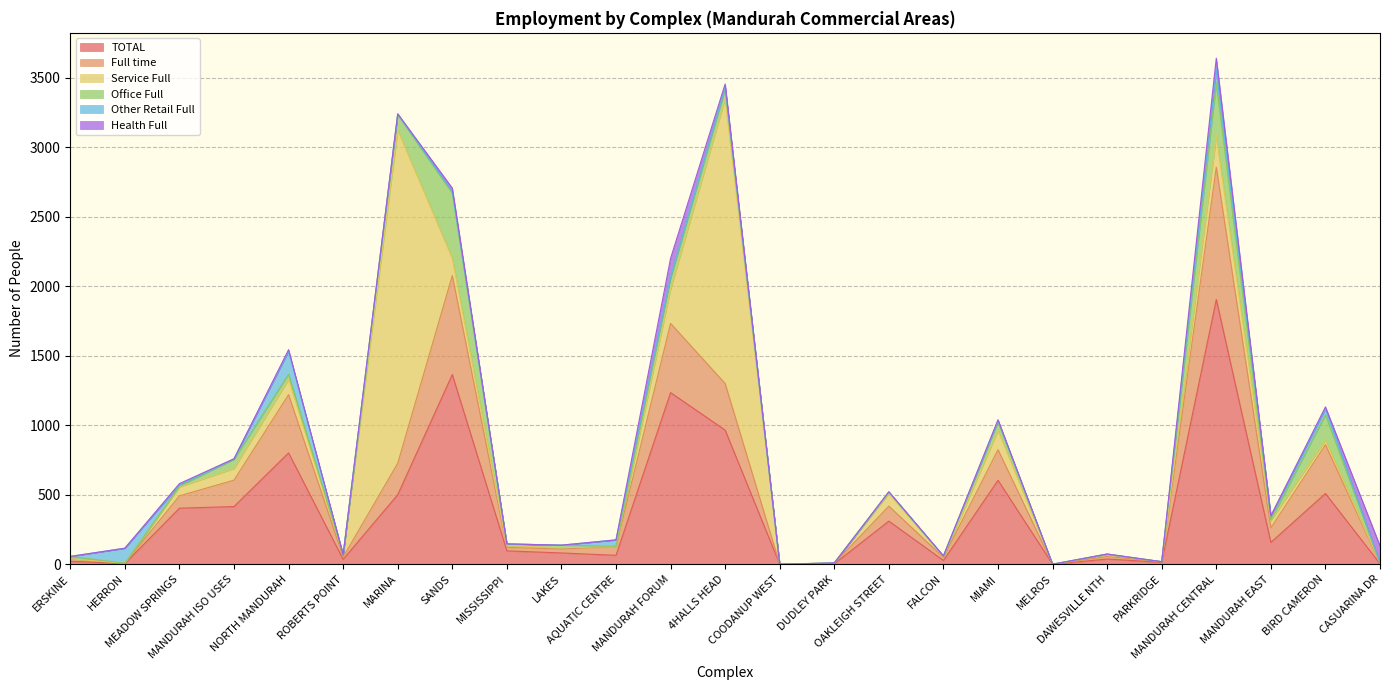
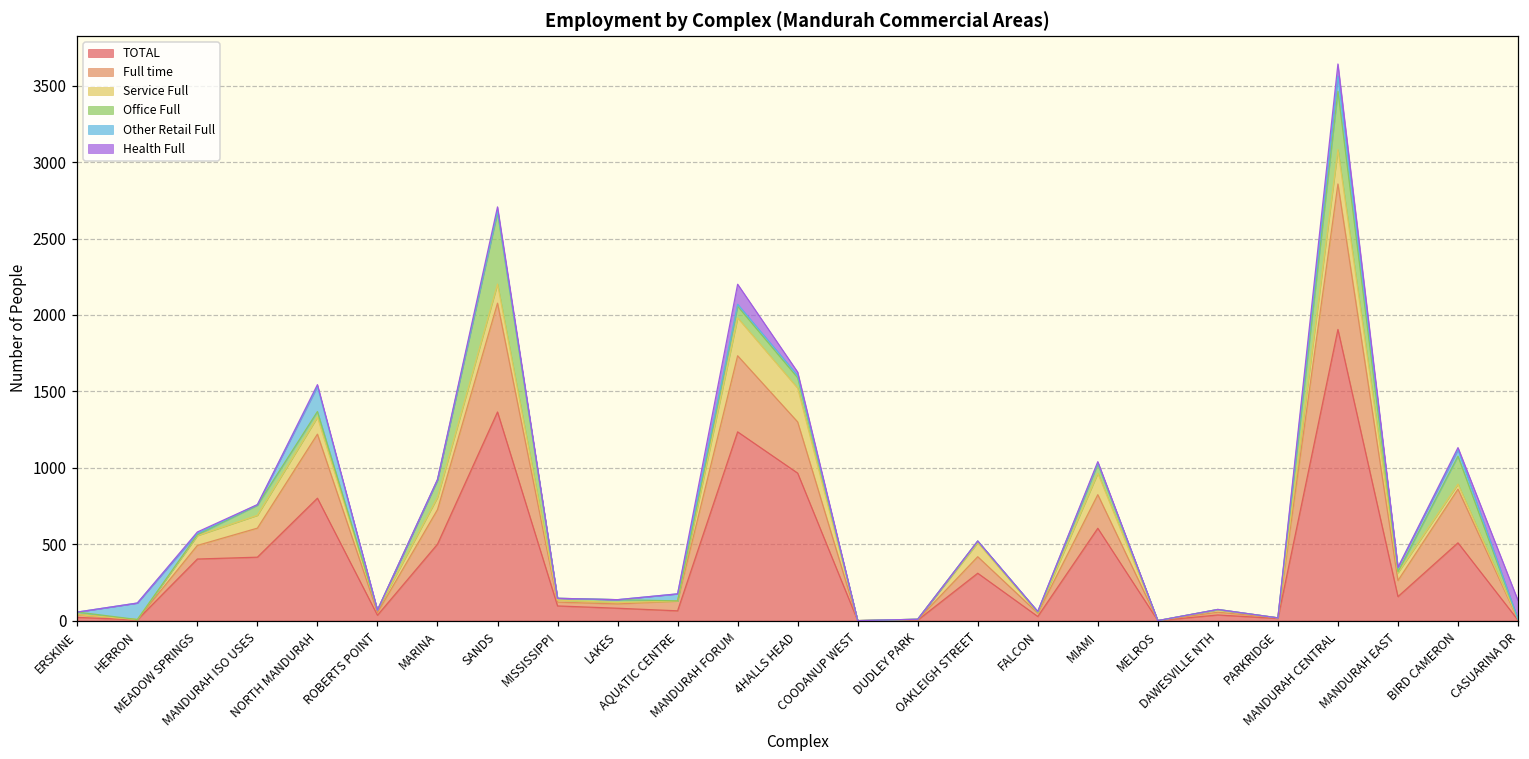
Service Full, MARINA: 2400 -> 80
Service Full, 4HALLS HEAD: 2050 -> 220
